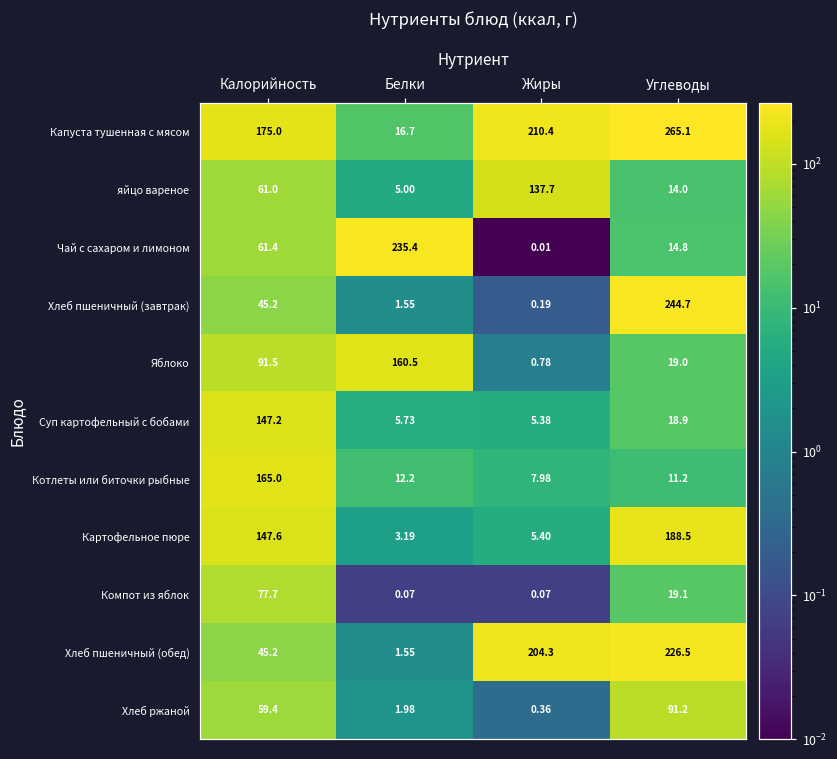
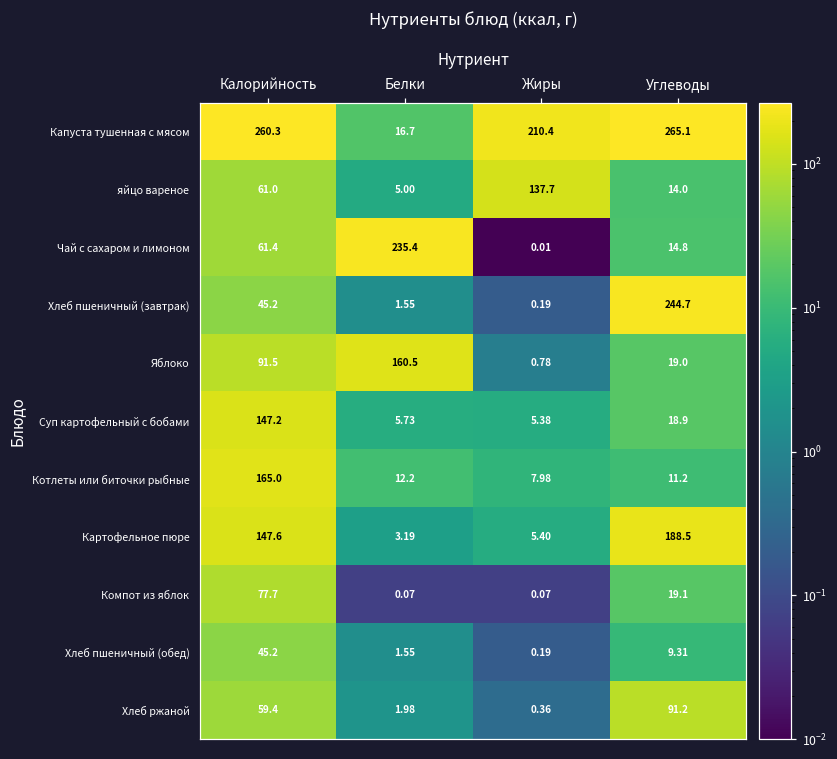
Капуста тушенная с мясом, Калорийность: 175.0 -> 260.3
Хлеб пшеничный (обед), Жиры: 204.3 -> 0.19
Хлеб пшеничный (обед), Углеводы: 226.5 -> 9.31
